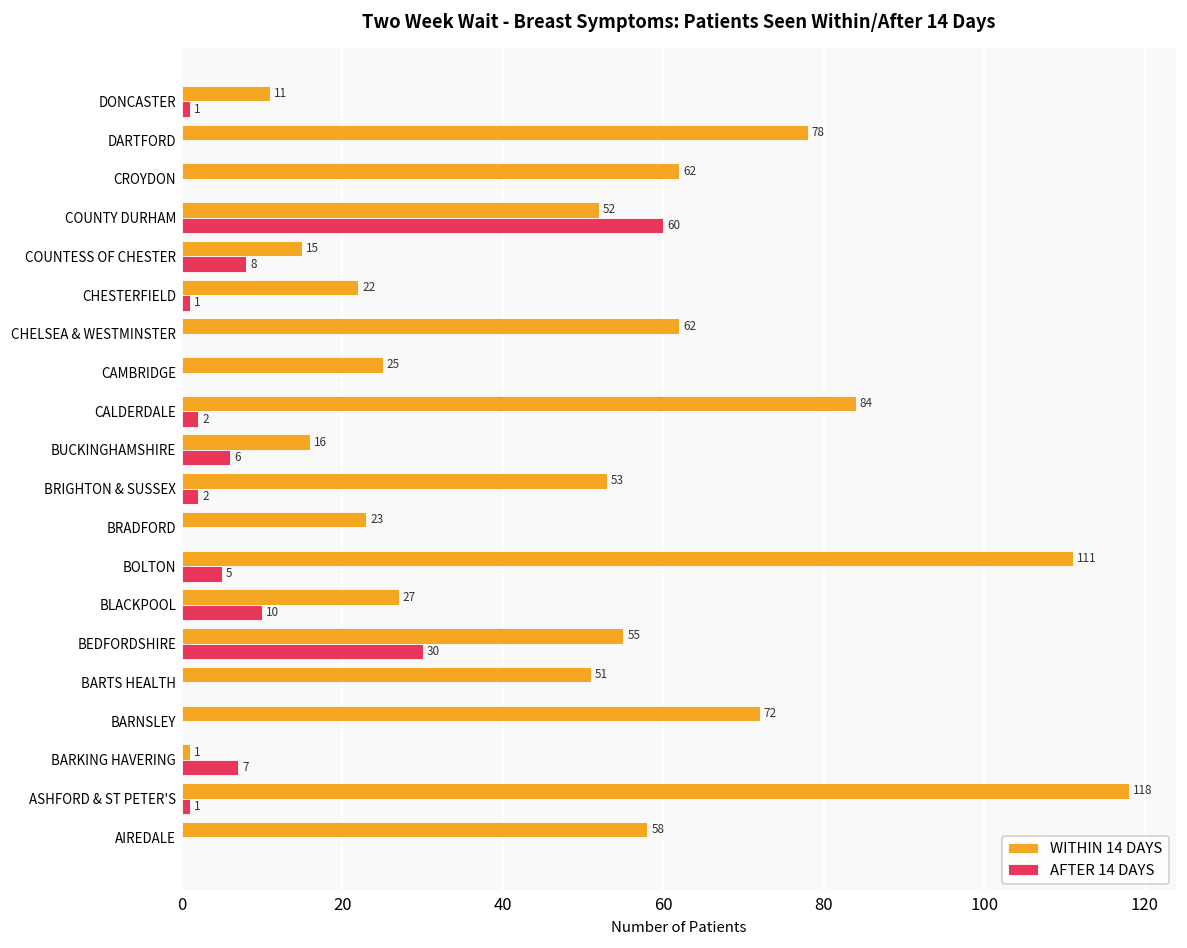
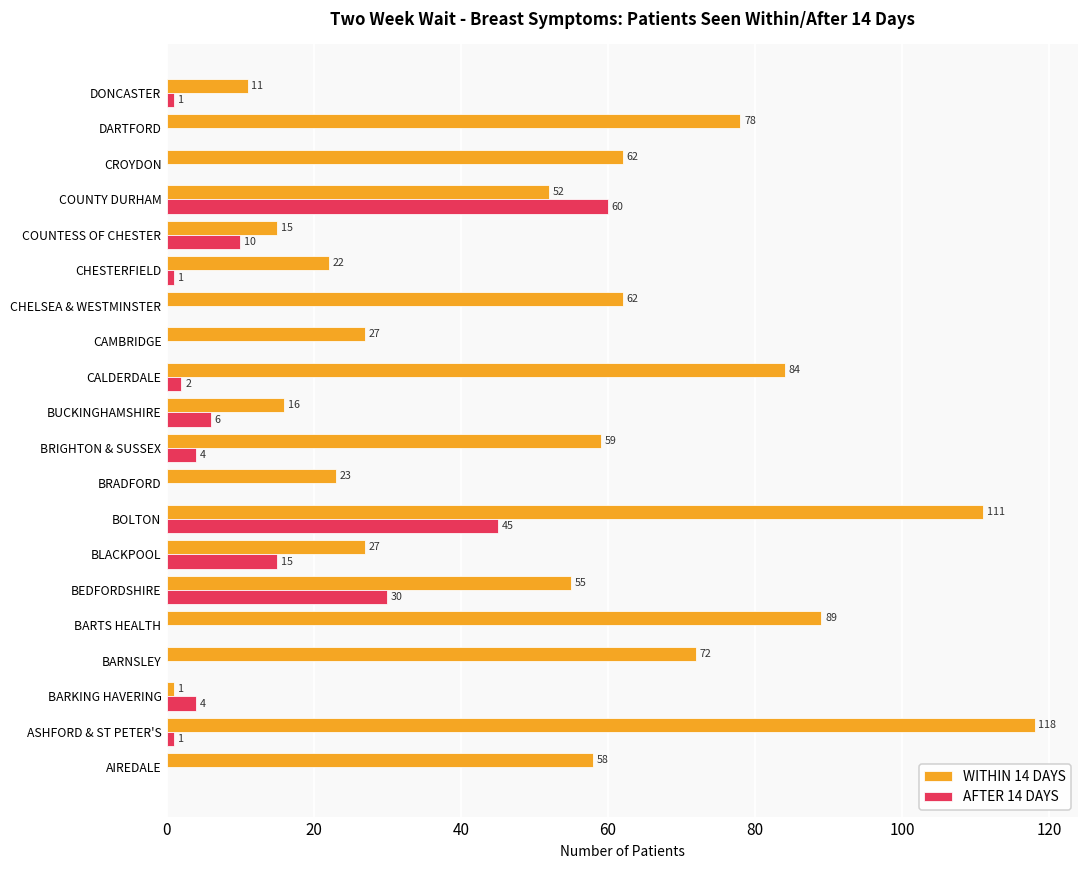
AFTER 14 DAYS, COUNTESS OF CHESTER: 8 -> 10
WITHIN 14 DAYS, CAMBRIDGE: 25 -> 27
WITHIN 14 DAYS, BRIGHTON & SUSSEX: 53 -> 59
AFTER 14 DAYS, BRIGHTON & SUSSEX: 2 -> 4
AFTER 14 DAYS, BOLTON: 5 -> 45
AFTER 14 DAYS, BLACKPOOL: 10 -> 15
WITHIN 14 DAYS, BARTS HEALTH: 51 -> 89
AFTER 14 DAYS, BARKING HAVERING: 7 -> 4
